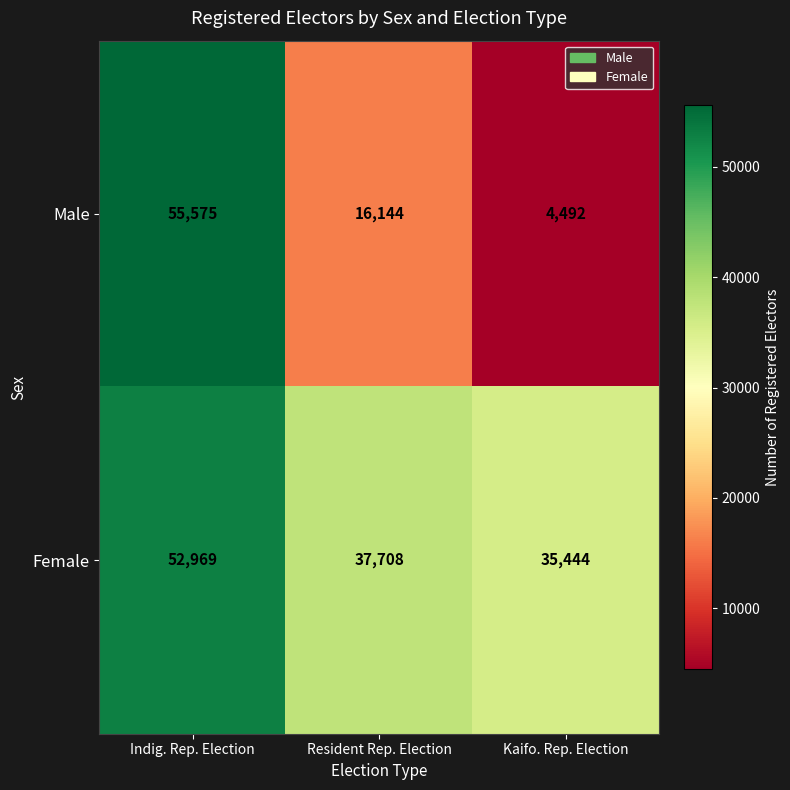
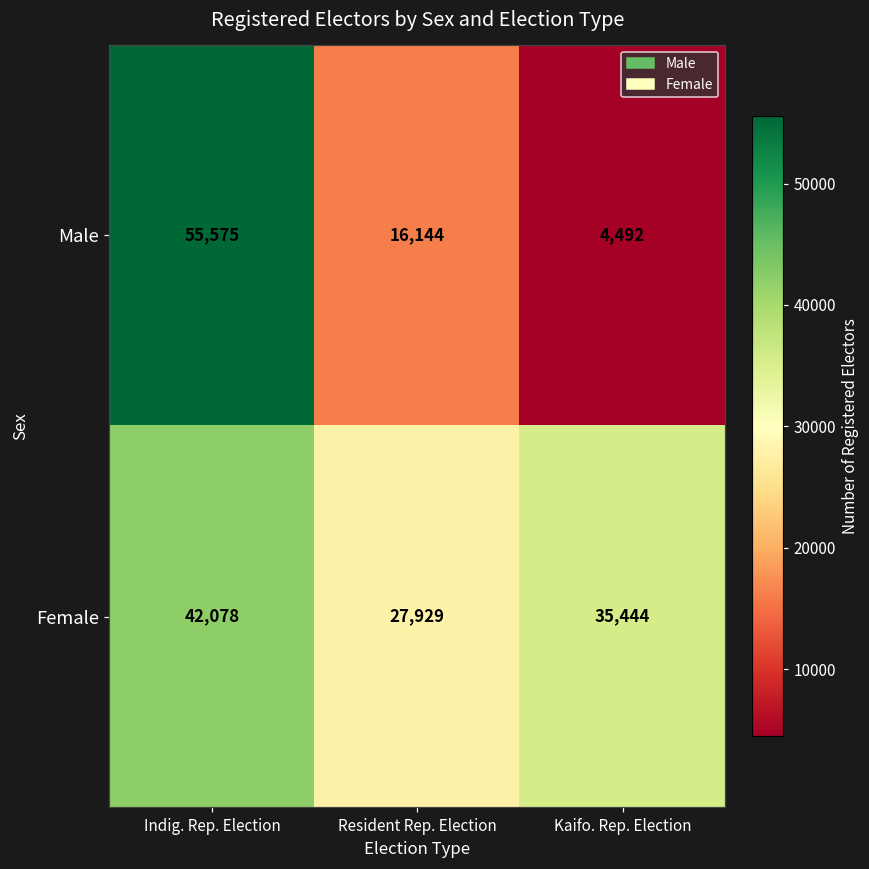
Female, Indig. Rep. Election: 52,969 -> 42,078
Female, Resident Rep. Election: 37,708 -> 27,929
